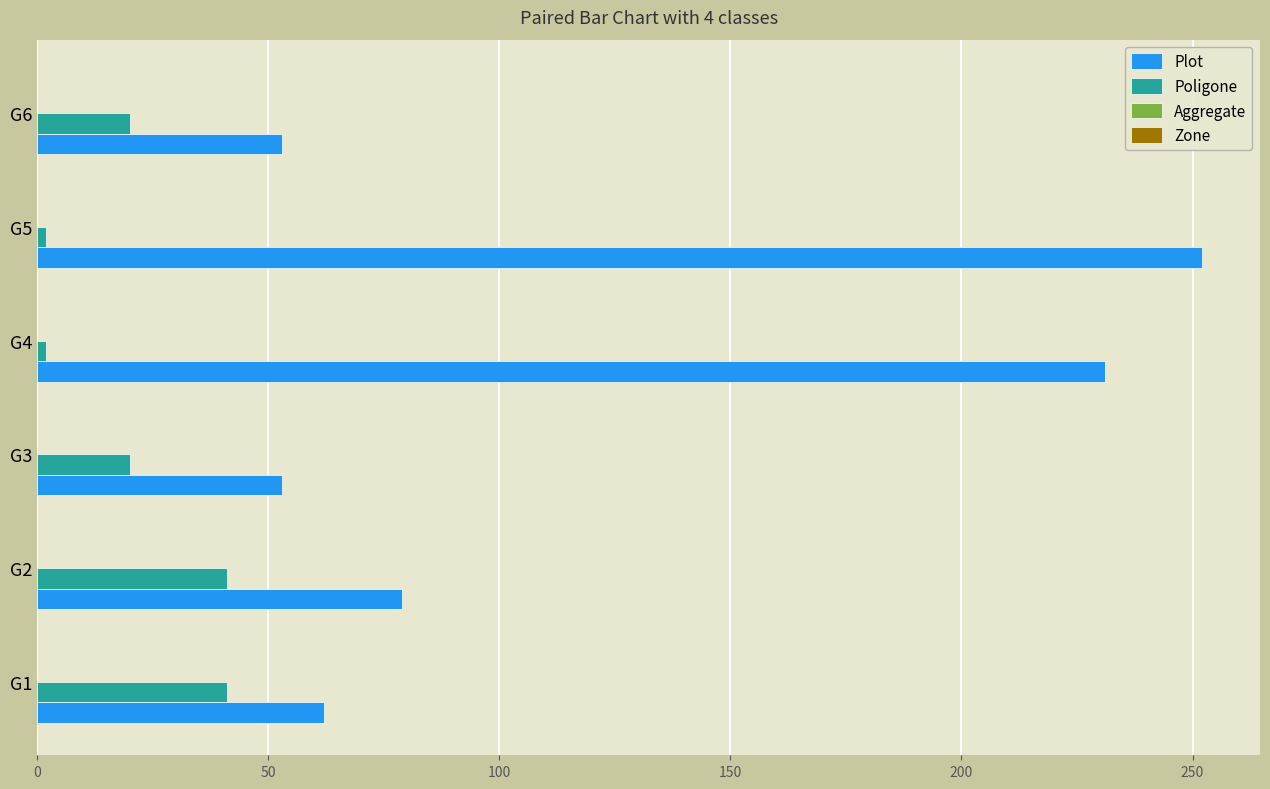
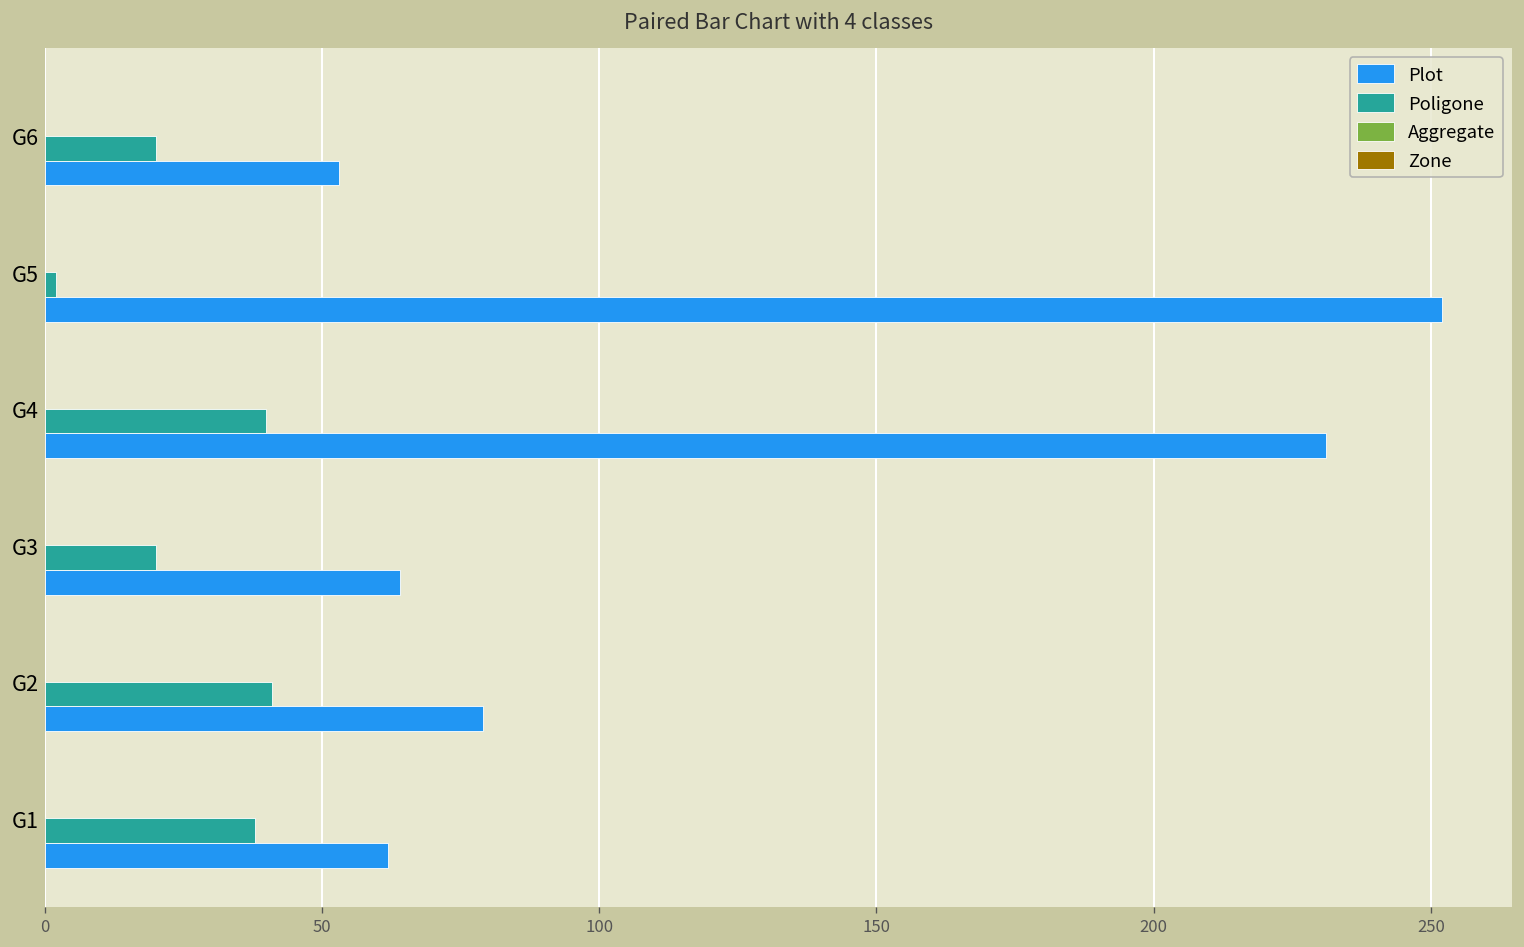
Poligone, G4: 2 -> 40
Plot, G3: 53 -> 64
Poligone, G1: 41 -> 38
